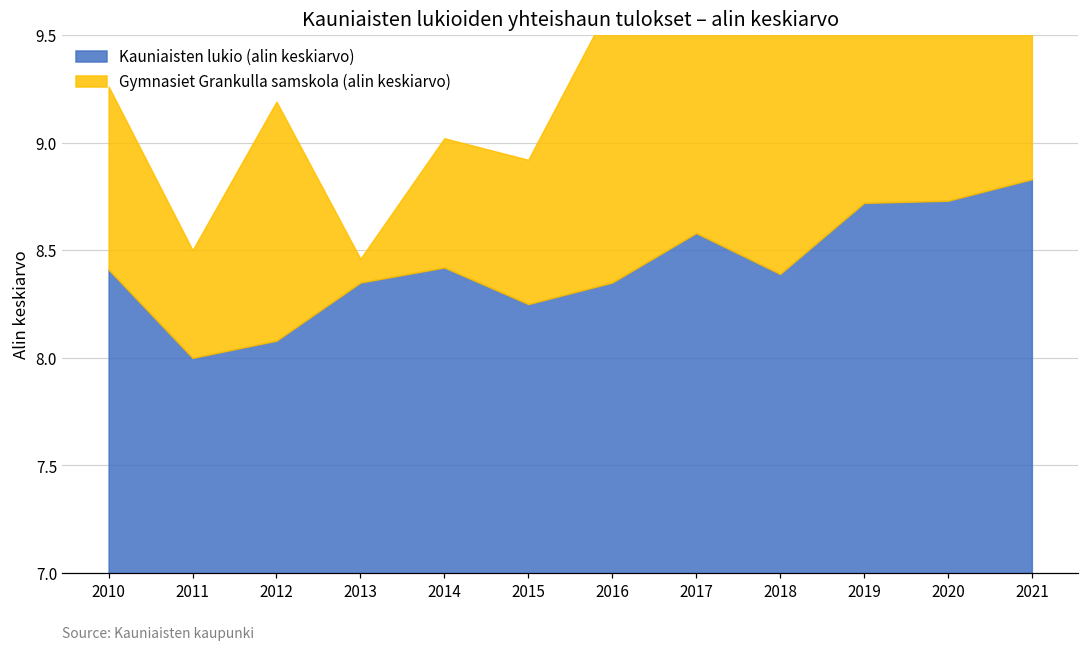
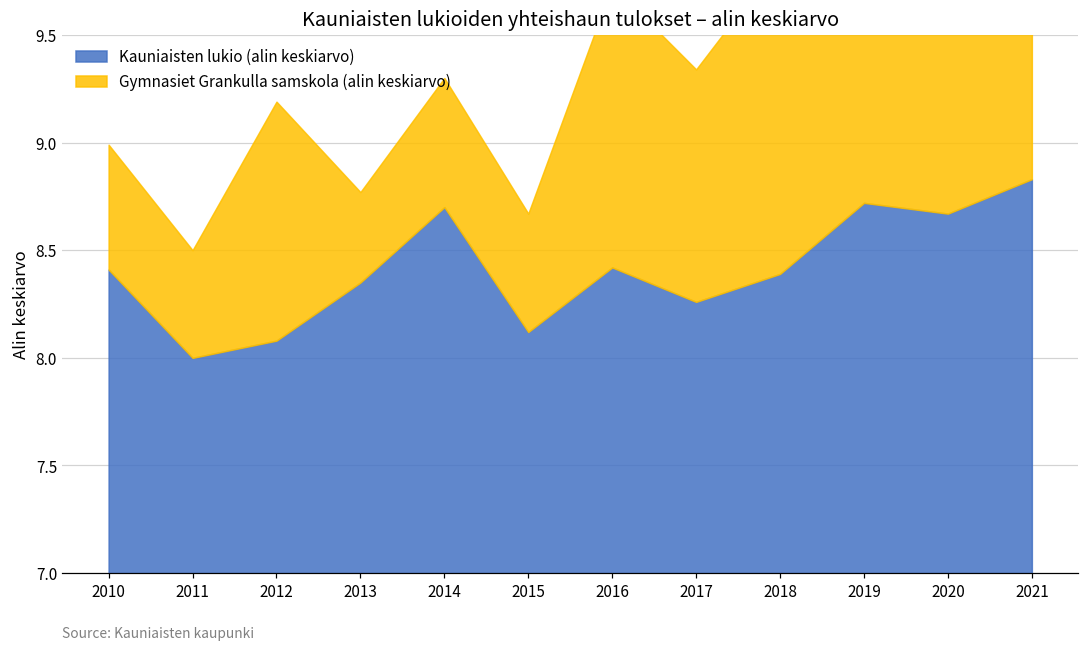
Gymnasiet Grankulla samskola (alin keskiarvo), 2010: 0.85 -> 0.58
Gymnasiet Grankulla samskola (alin keskiarvo), 2013: 0.11 -> 0.42
Kauniaisten lukio (alin keskiarvo), 2014: 8.42 -> 8.70
Kauniaisten lukio (alin keskiarvo), 2015: 8.25 -> 8.12
Gymnasiet Grankulla samskola (alin keskiarvo), 2015: 0.67 -> 0.55
Kauniaisten lukio (alin keskiarvo), 2016: 8.35 -> 8.42
Kauniaisten lukio (alin keskiarvo), 2017: 8.58 -> 8.26
Kauniaisten lukio (alin keskiarvo), 2020: 8.73 -> 8.67
